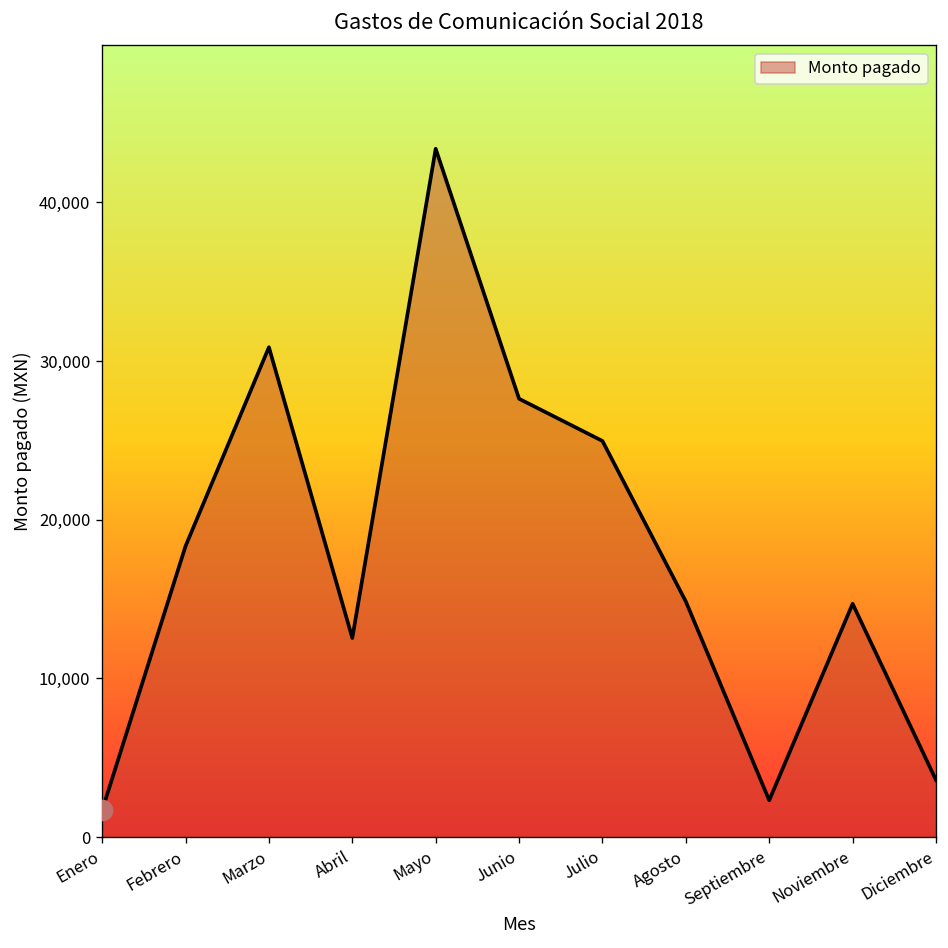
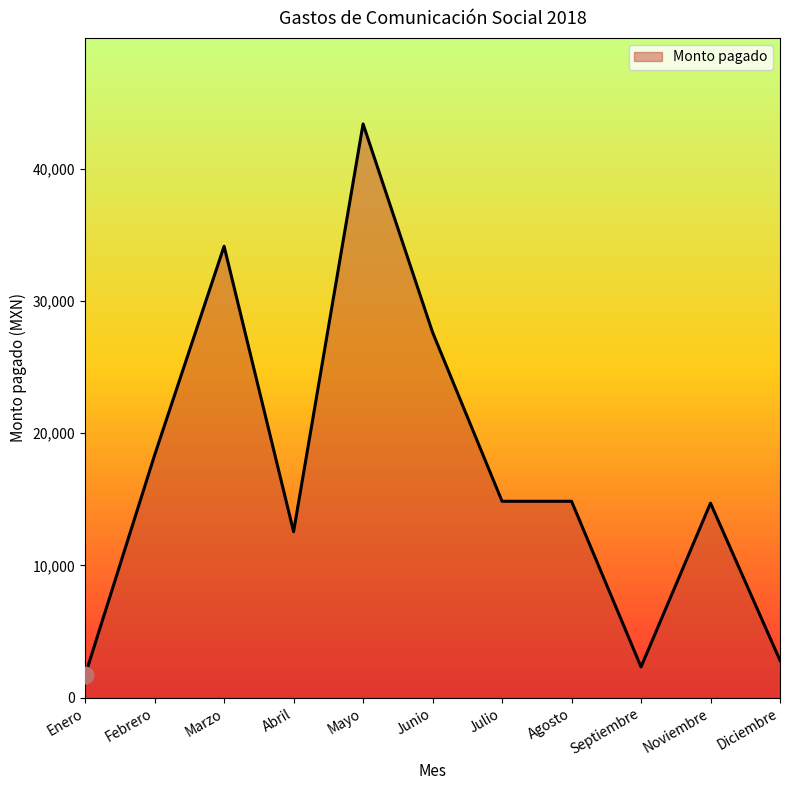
Monto pagado, Marzo: 30,900 -> 34,100
Monto pagado, Julio: 25,000 -> 14,800
Monto pagado, Diciembre: 3,600 -> 2,800
